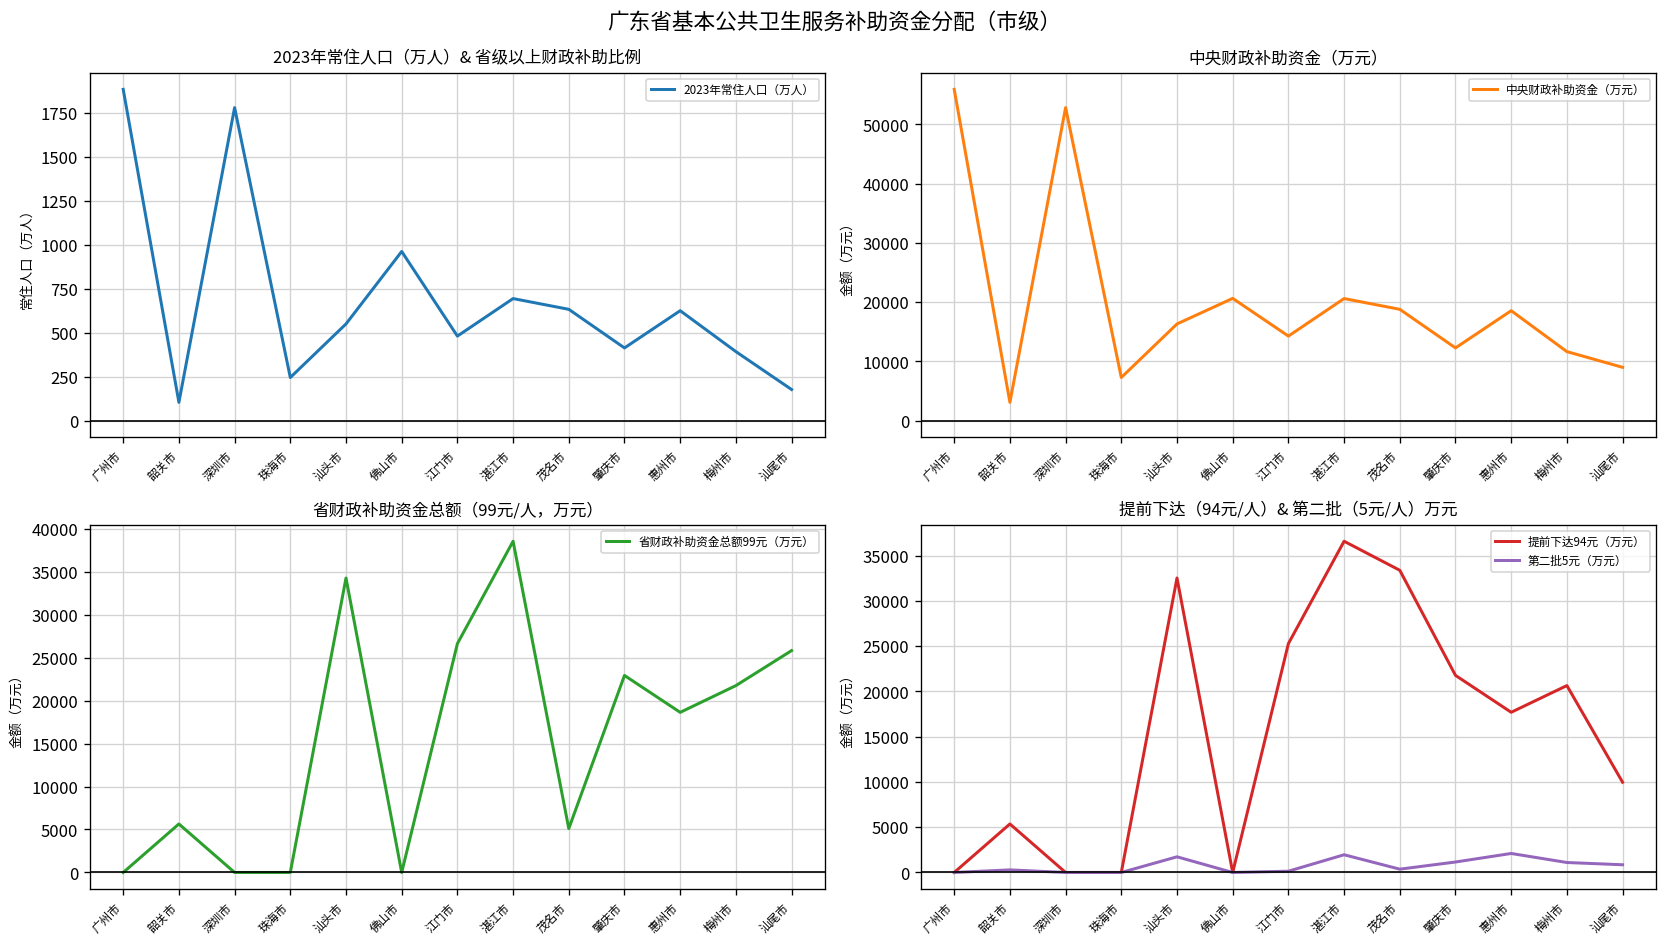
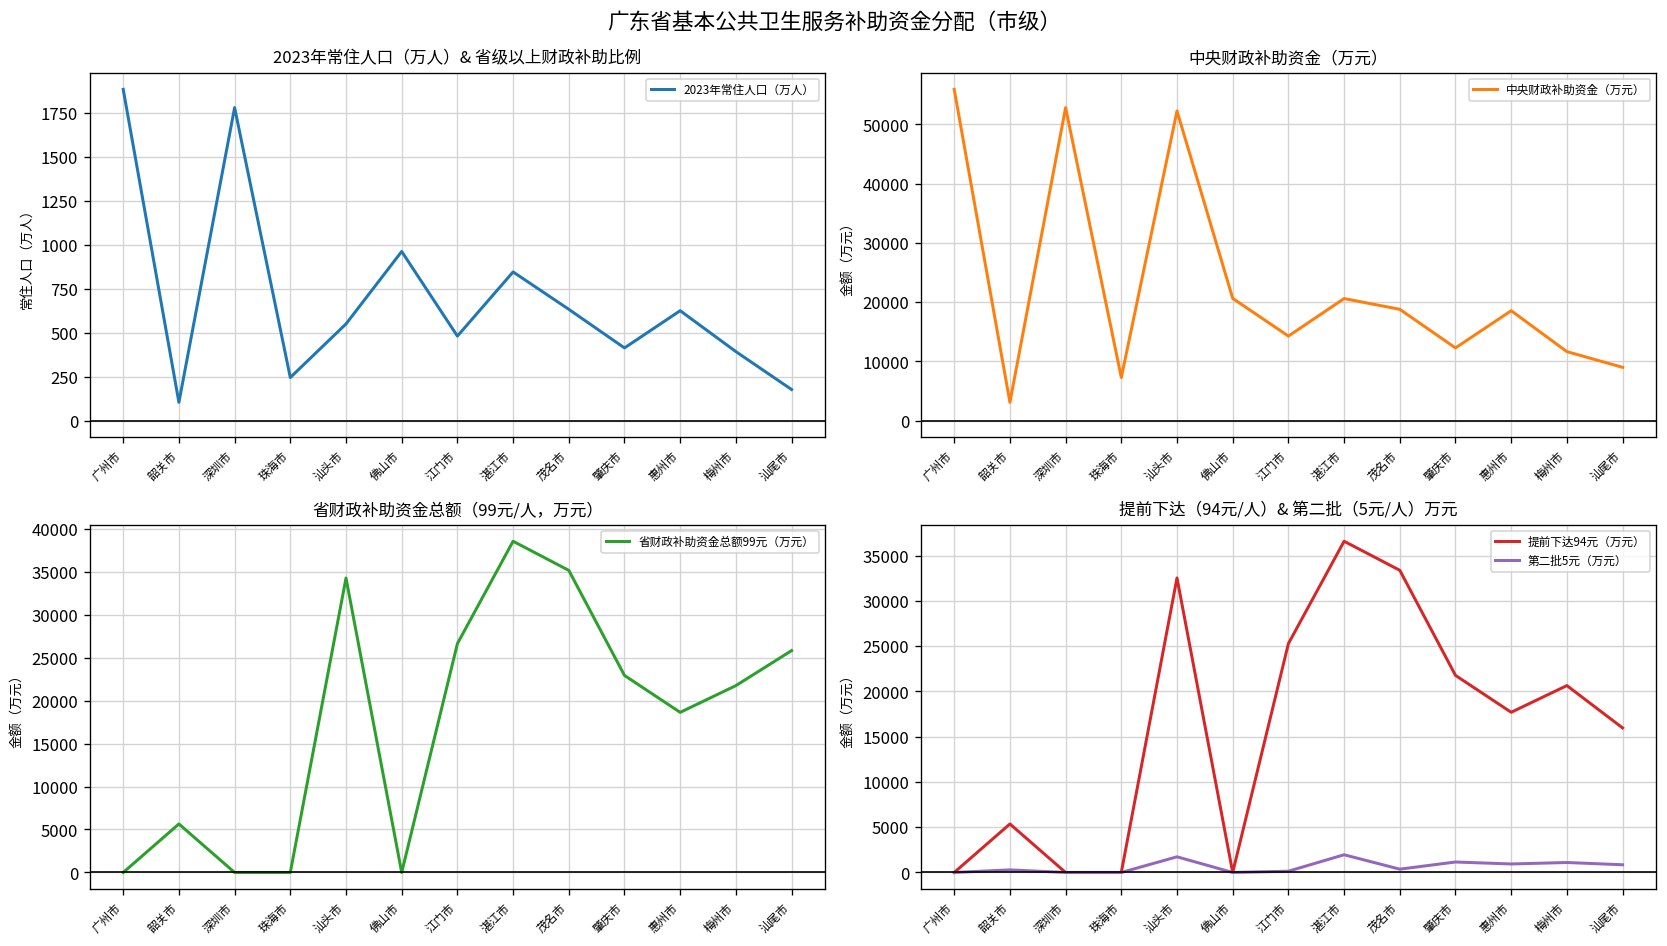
2023年常住人口（万人）& 省级以上财政补助比例, 湛江市: 690 -> 850
中央财政补助资金（万元）, 汕头市: 16000 -> 52000
省财政补助资金总额（99元/人，万元）, 茂名市: 5000 -> 35000
提前下达（94元/人）& 第二批（5元/人）万元, 第二批5元（万元）, 惠州市: 2000 -> 1000
提前下达（94元/人）& 第二批（5元/人）万元, 提前下达94元（万元）, 汕尾市: 10000 -> 16000
